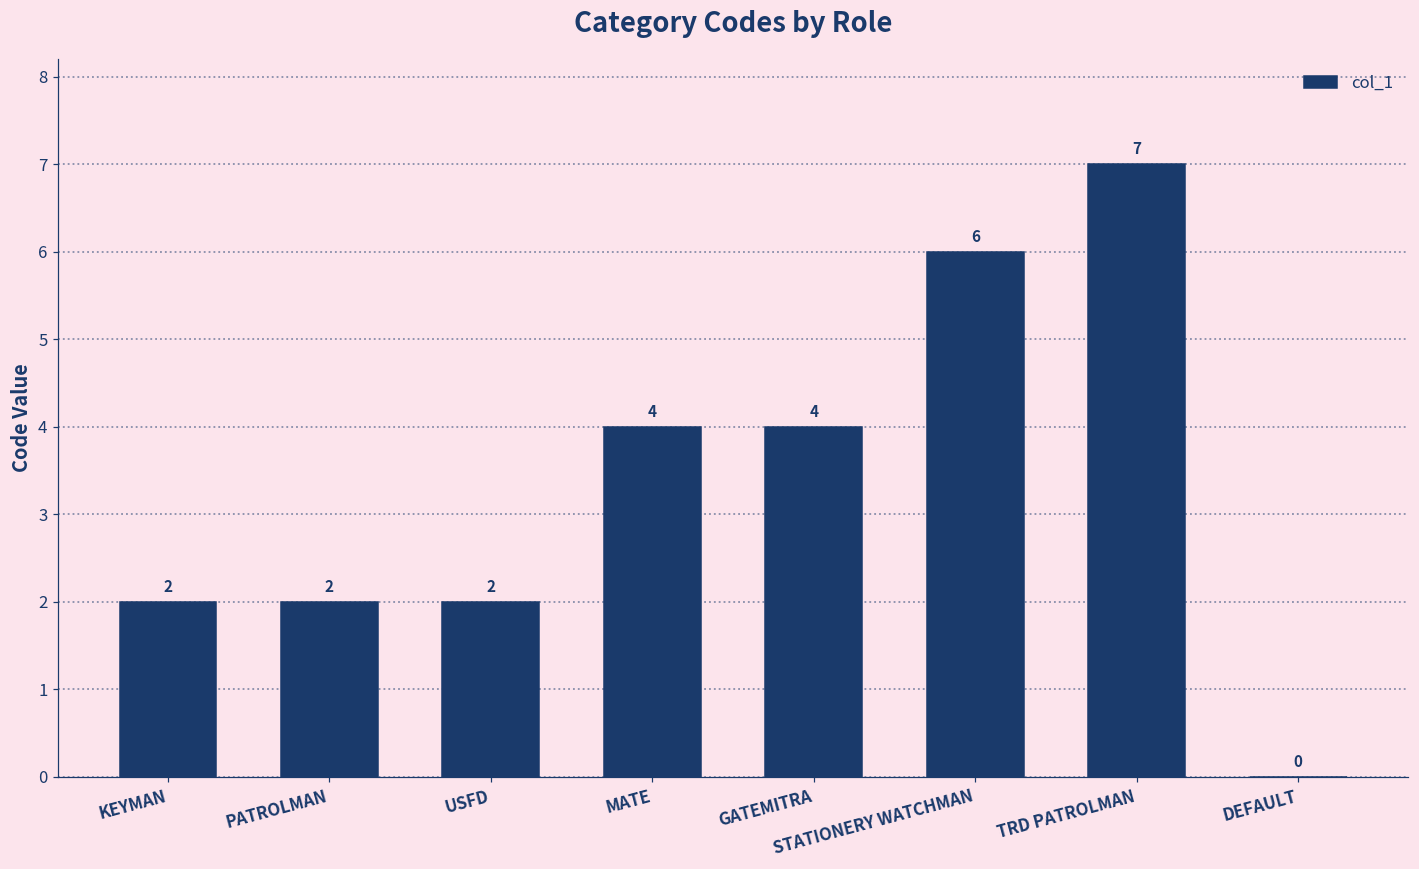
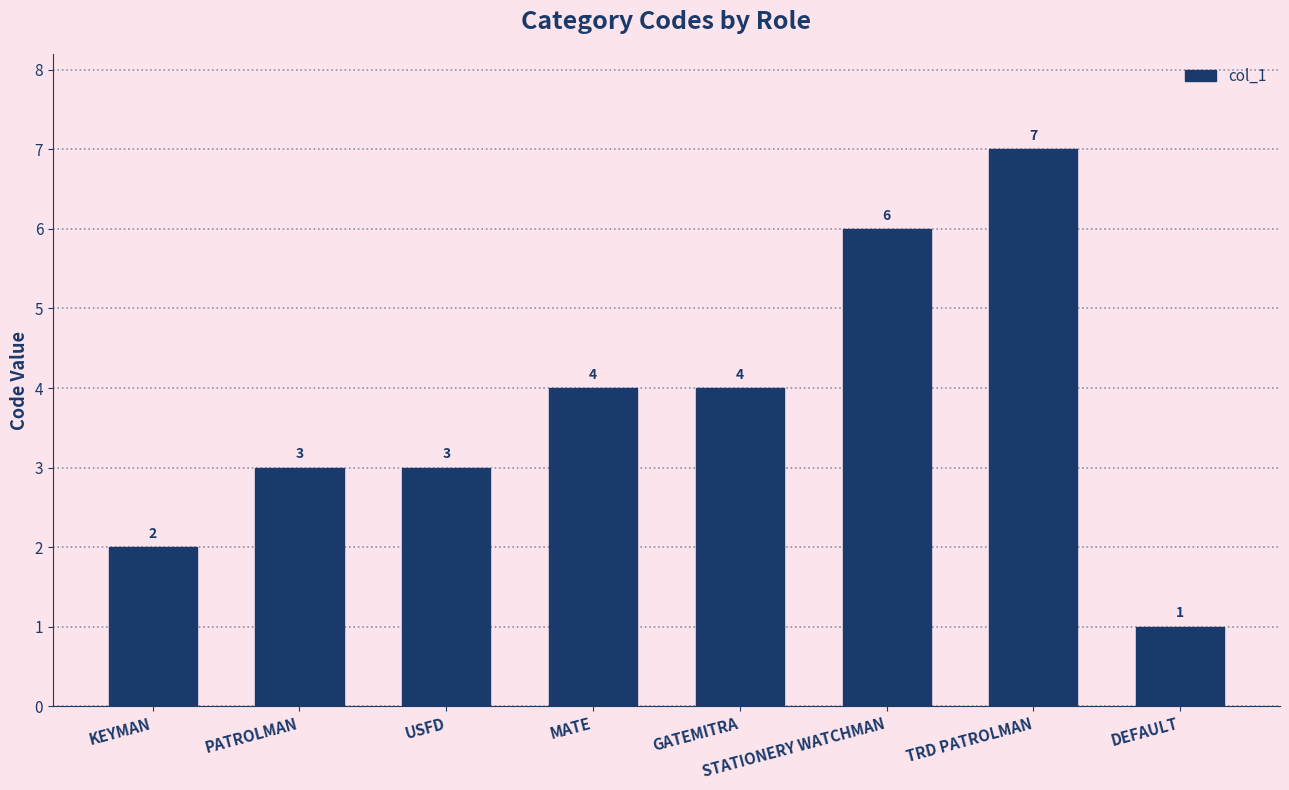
PATROLMAN: 2 -> 3
USFD: 2 -> 3
DEFAULT: 0 -> 1
